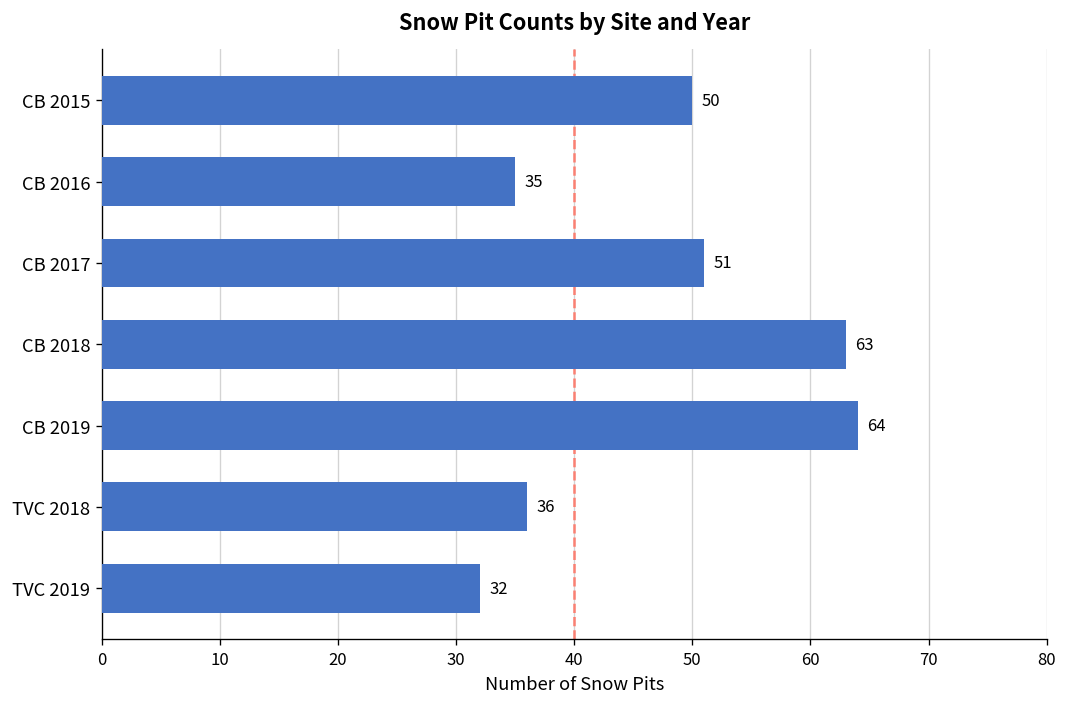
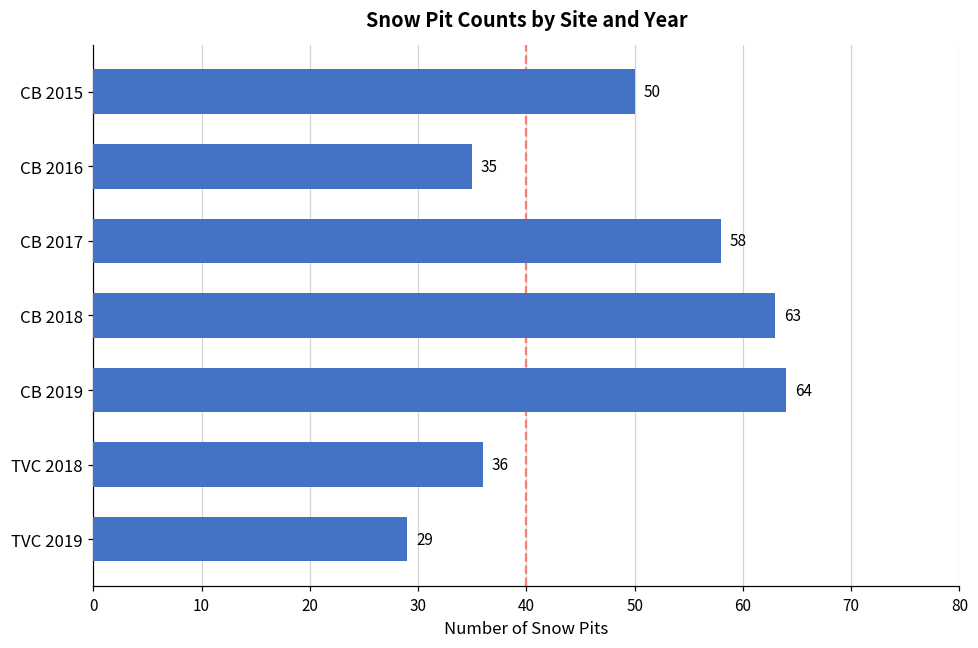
CB 2017: 51 -> 58
TVC 2019: 32 -> 29
